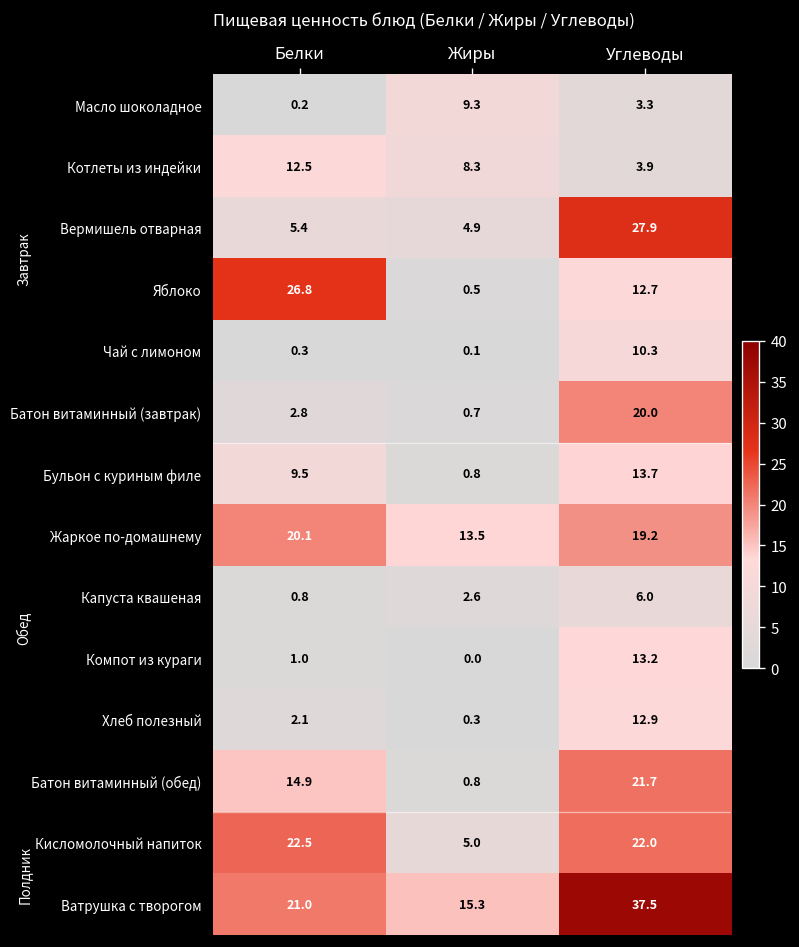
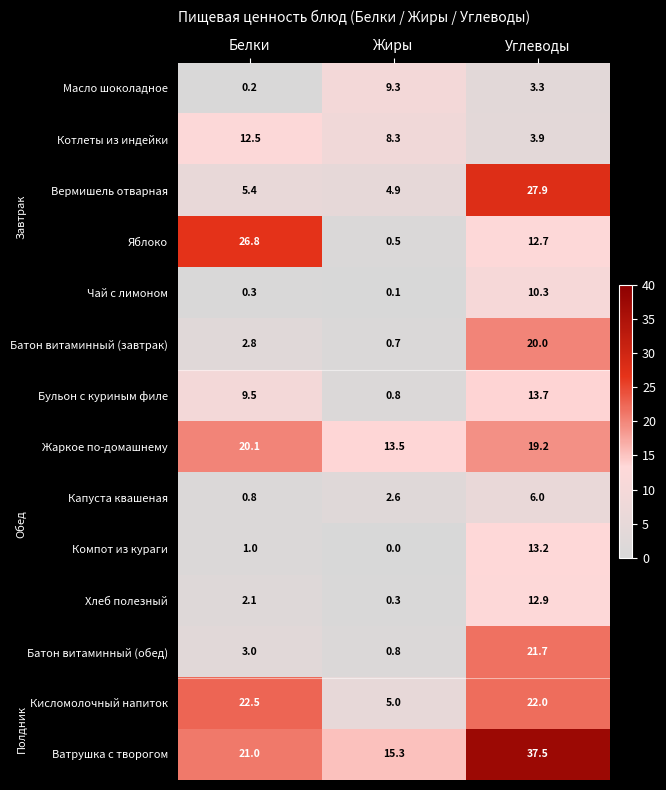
Батон витаминный (обед), Белки: 14.9 -> 3.0
